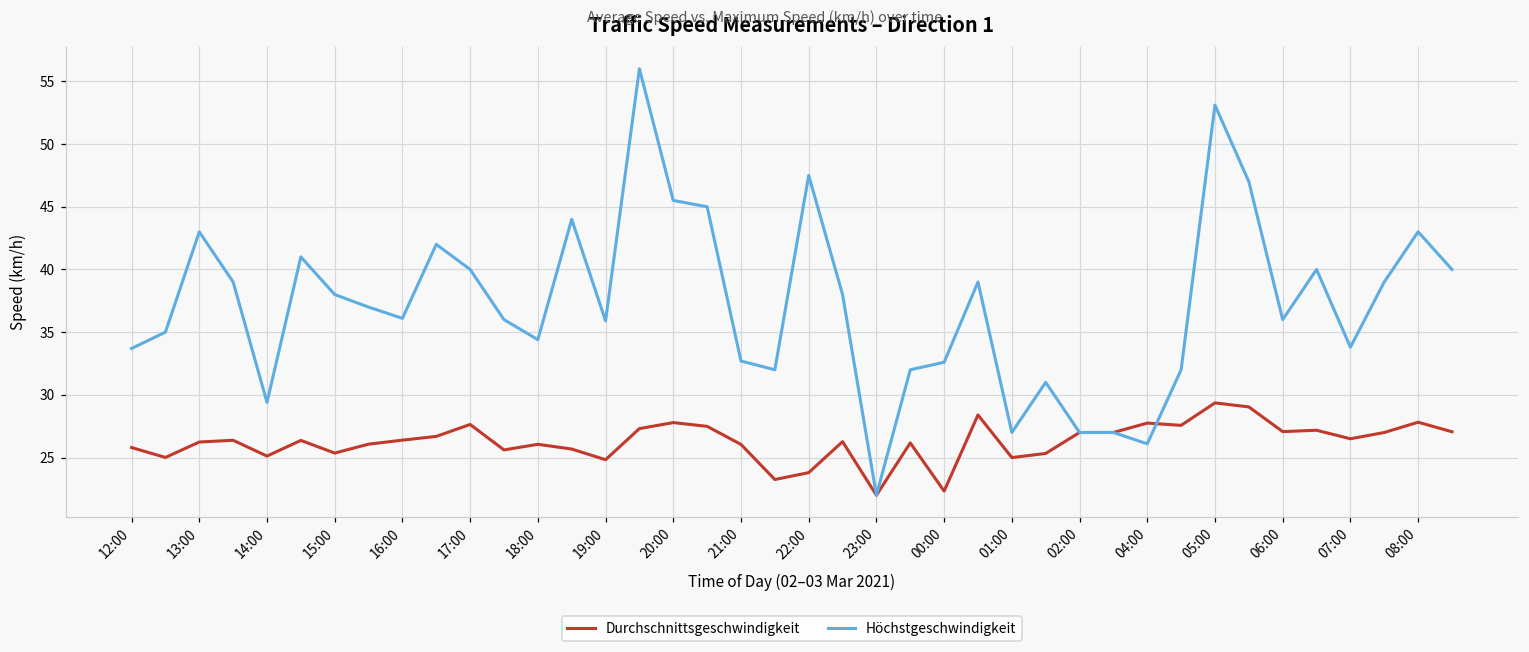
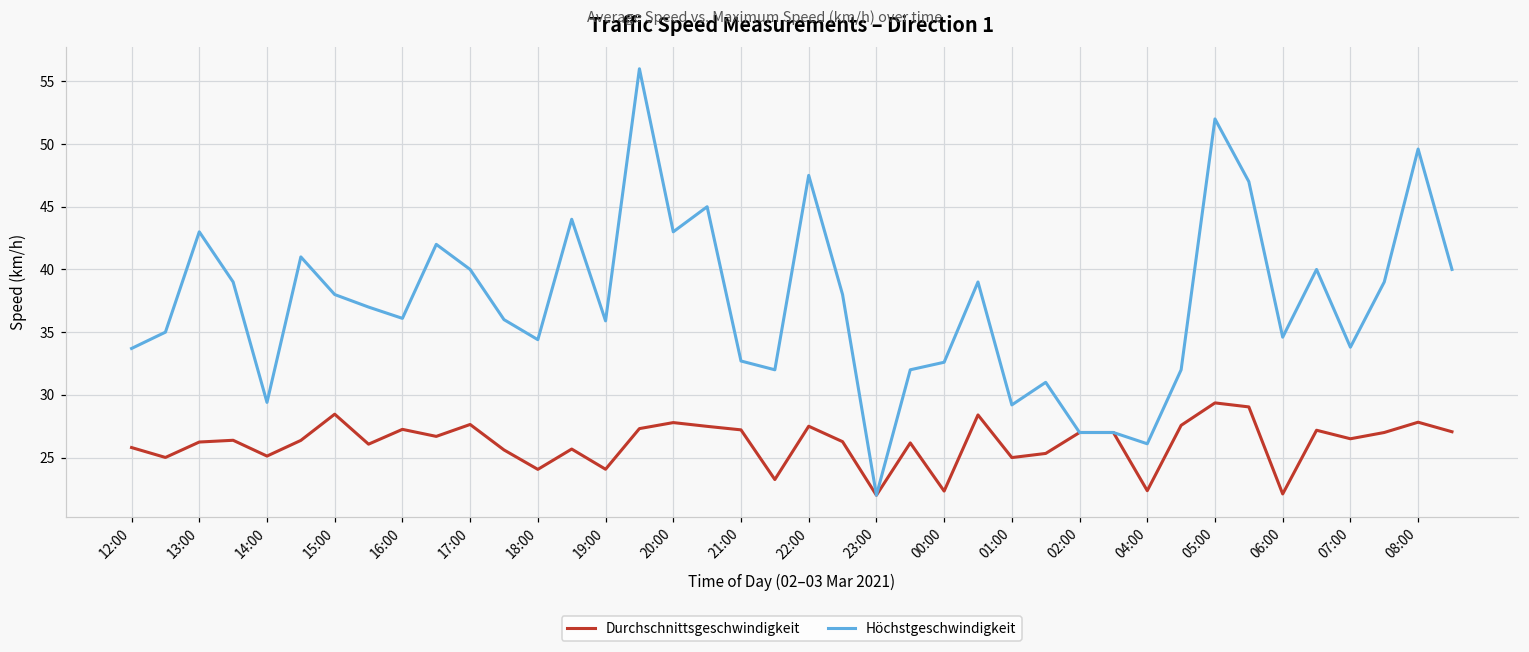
Durchschnittsgeschwindigkeit, 15:00: 25.4 -> 28.5
Durchschnittsgeschwindigkeit, 16:00: 26.4 -> 27.3
Durchschnittsgeschwindigkeit, 18:00: 26.1 -> 24.1
Durchschnittsgeschwindigkeit, 19:00: 24.8 -> 24.1
Höchstgeschwindigkeit, 20:00: 45.5 -> 43.0
Durchschnittsgeschwindigkeit, 21:00: 26.1 -> 27.2
Durchschnittsgeschwindigkeit, 22:00: 23.8 -> 27.5
Höchstgeschwindigkeit, 01:00: 27.0 -> 29.2
Durchschnittsgeschwindigkeit, 04:00: 27.8 -> 22.4
Höchstgeschwindigkeit, 05:00: 53.1 -> 52.0
Durchschnittsgeschwindigkeit, 06:00: 27.1 -> 22.1
Höchstgeschwindigkeit, 06:00: 36.0 -> 34.6
Höchstgeschwindigkeit, 08:00: 43.0 -> 49.6
